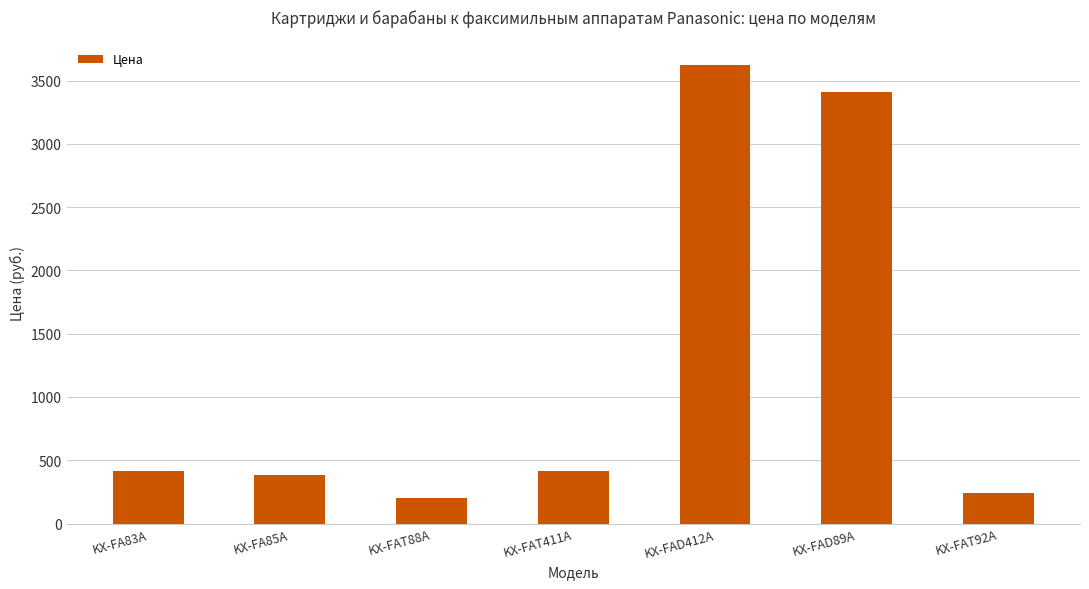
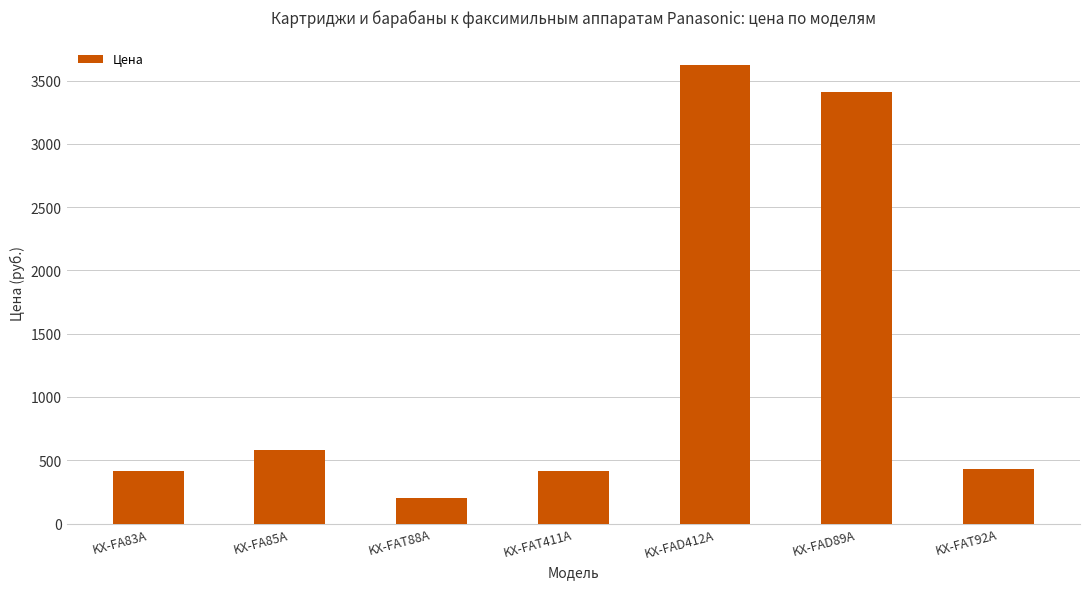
KX-FA85A: 380 -> 580
KX-FAT92A: 240 -> 430
